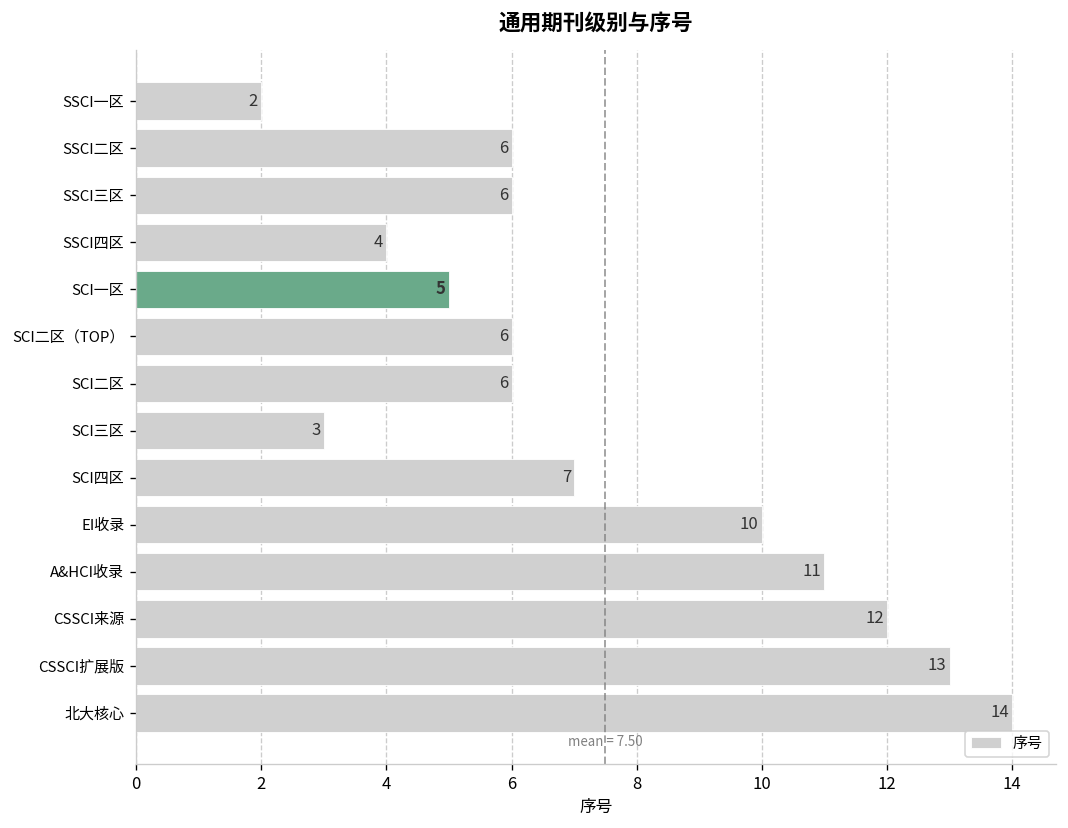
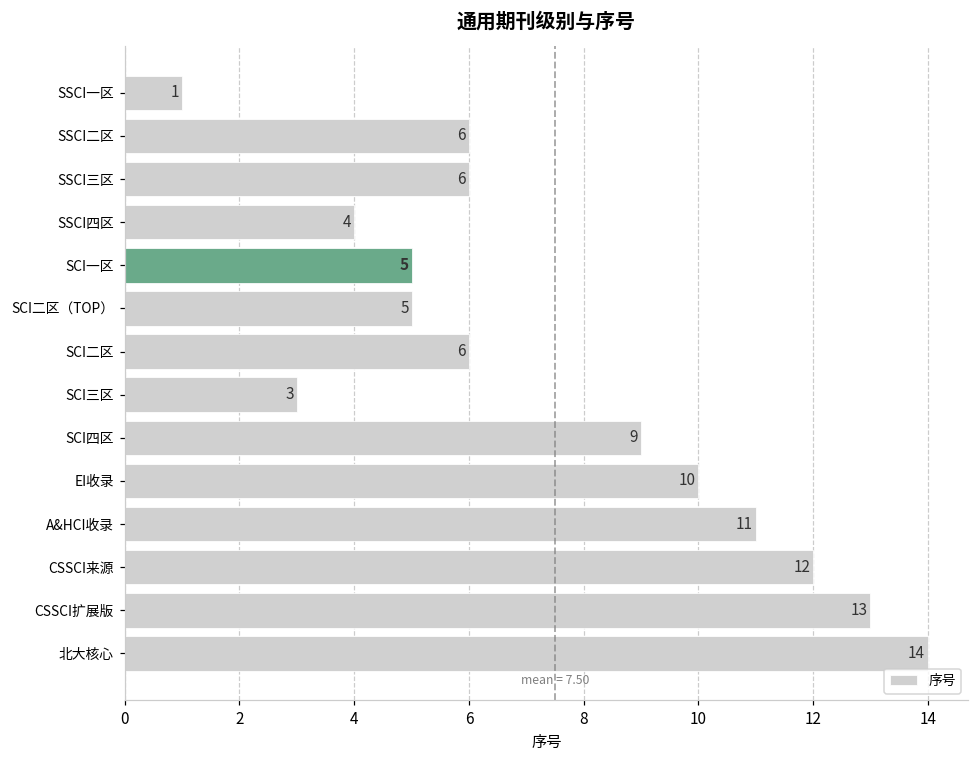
SSCI一区: 2 -> 1
SCI二区（TOP）: 6 -> 5
SCI四区: 7 -> 9
